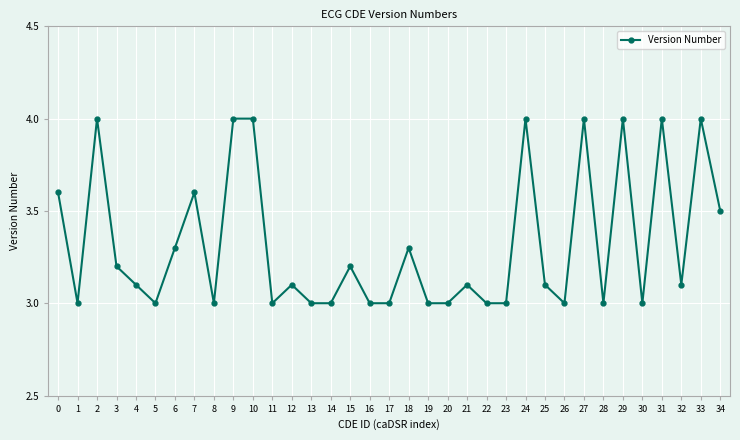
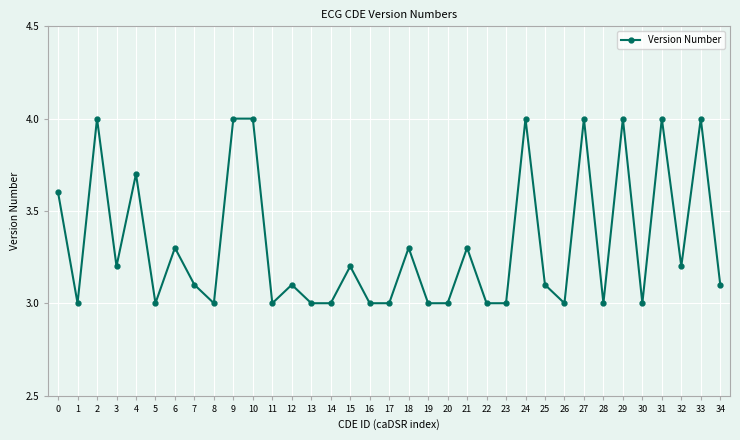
4: 3.1 -> 3.7
7: 3.6 -> 3.1
21: 3.1 -> 3.3
32: 3.1 -> 3.2
34: 3.5 -> 3.1
